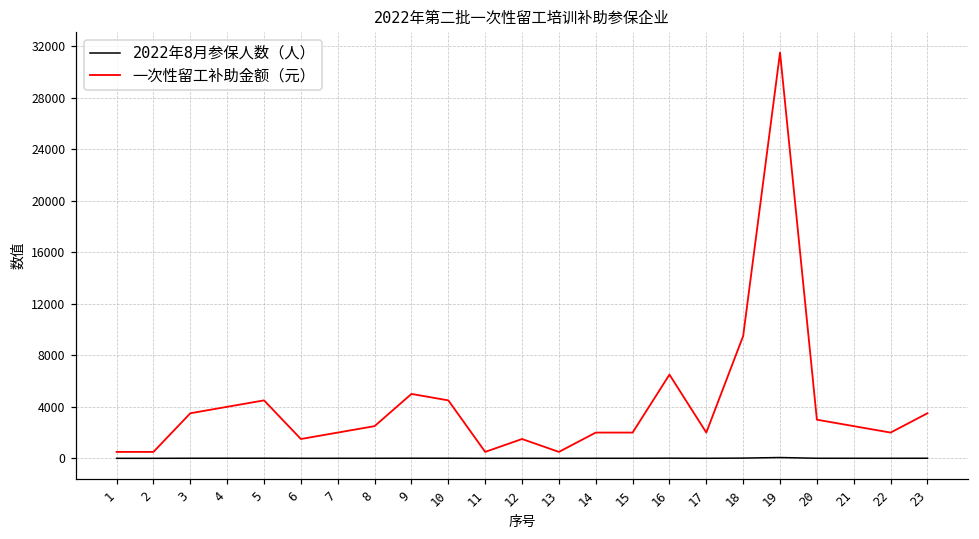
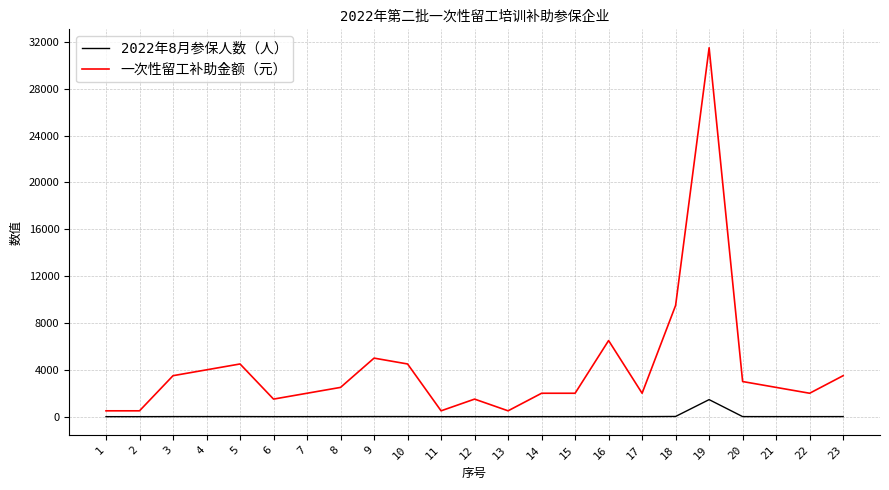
2022年8月参保人数（人）, 19: 100 -> 1500
